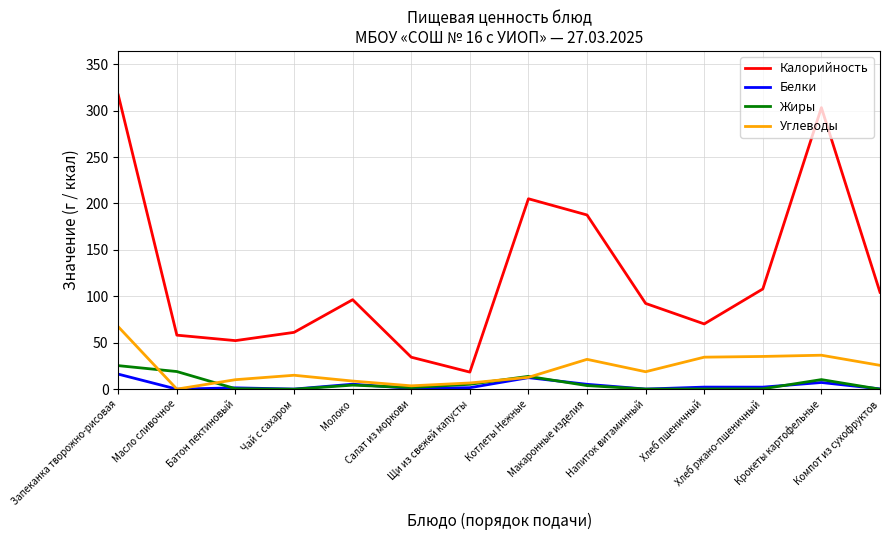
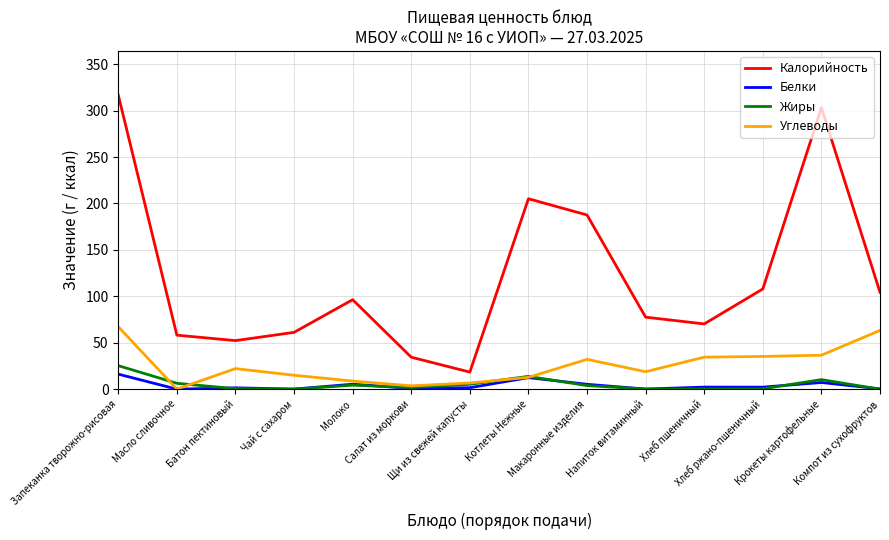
Жиры, Масло сливочное: 20 -> 10
Углеводы, Батон пектиновый: 10 -> 20
Калорийность, Напиток витаминный: 90 -> 80
Углеводы, Компот из сухофруктов: 30 -> 60
